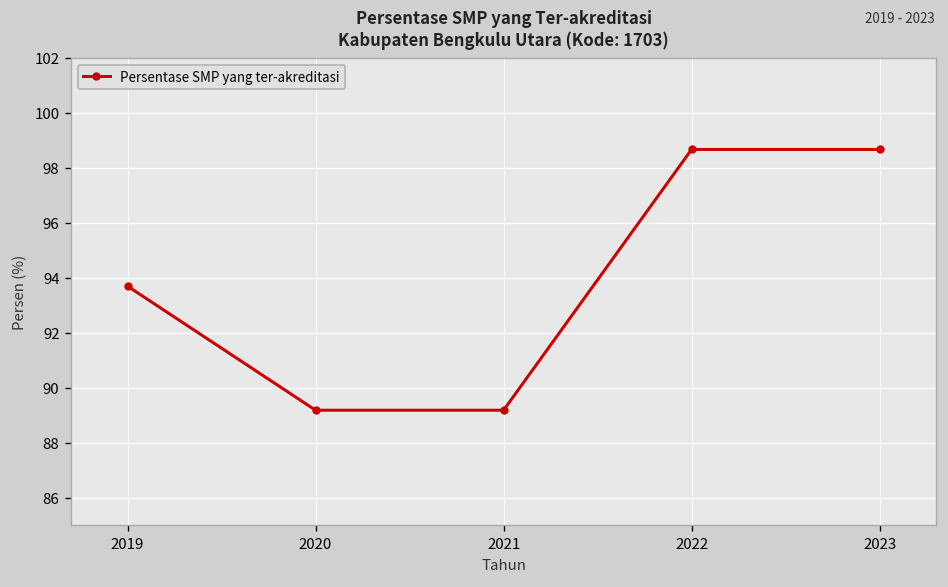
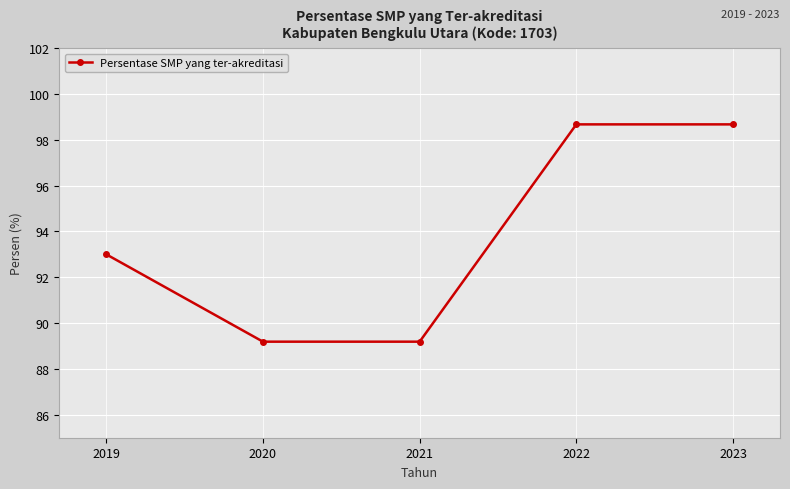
2019: 93.7 -> 93.0
